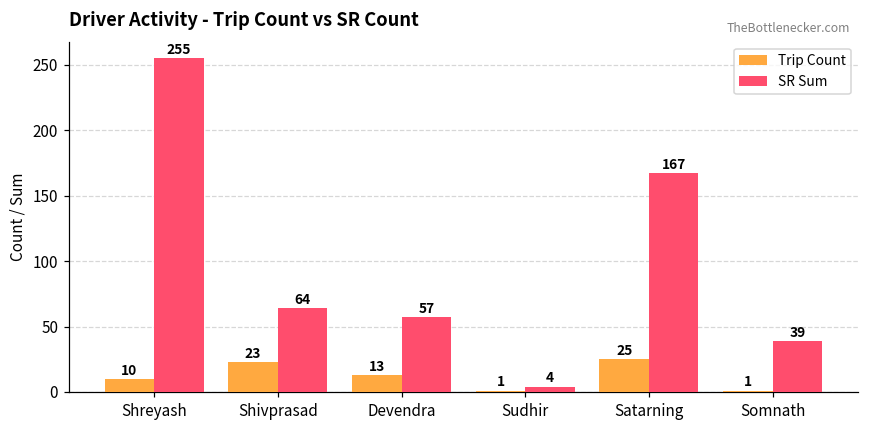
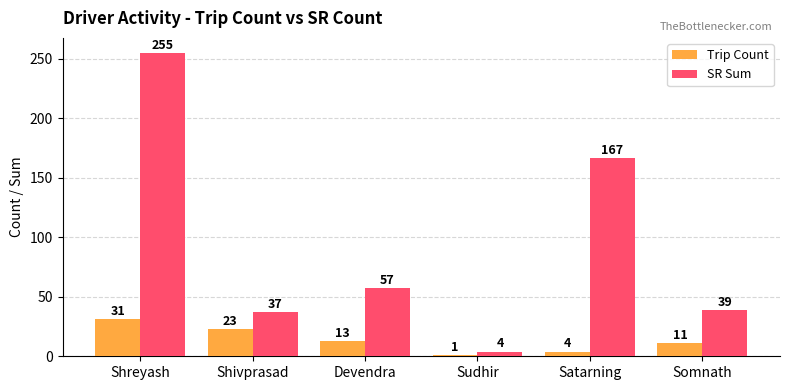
Trip Count, Shreyash: 10 -> 31
SR Sum, Shivprasad: 64 -> 37
Trip Count, Satarning: 25 -> 4
Trip Count, Somnath: 1 -> 11
